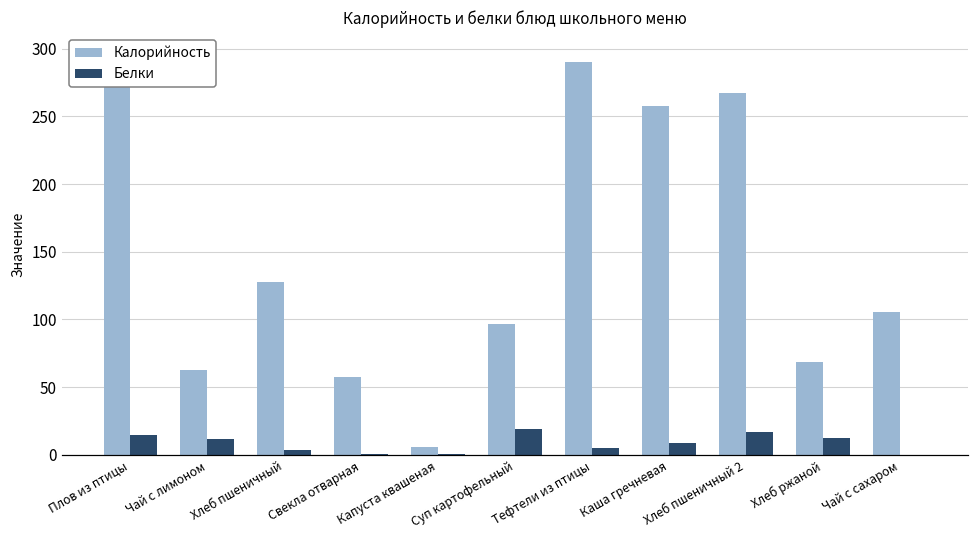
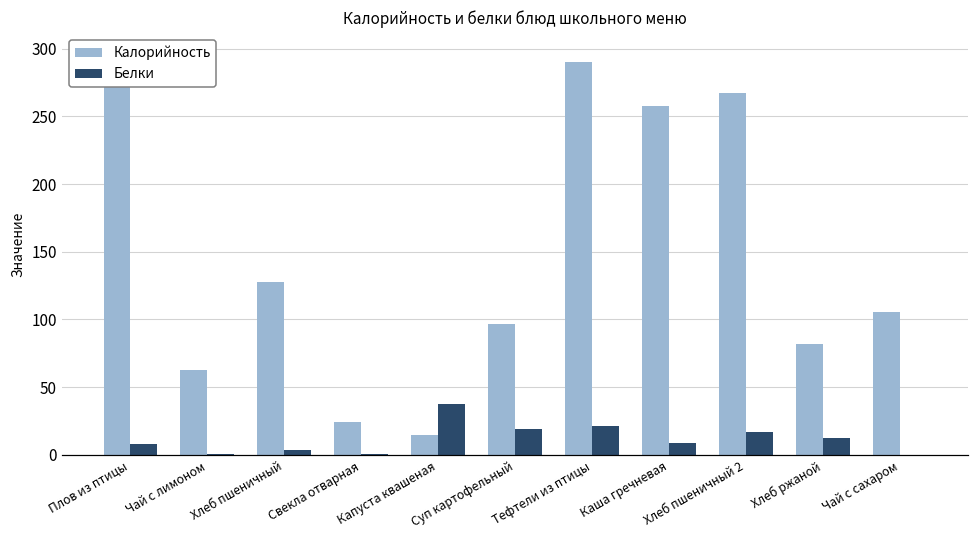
Белки, Плов из птицы: 15 -> 8
Белки, Чай с лимоном: 12 -> 0
Калорийность, Свекла отварная: 57 -> 24
Калорийность, Капуста квашеная: 6 -> 14
Белки, Капуста квашеная: 1 -> 37
Белки, Тефтели из птицы: 5 -> 22
Калорийность, Хлеб ржаной: 68 -> 82
